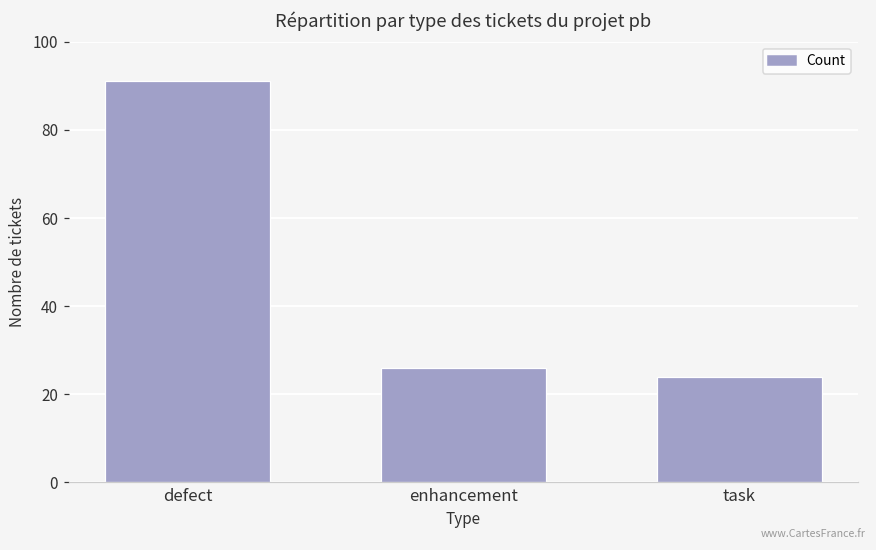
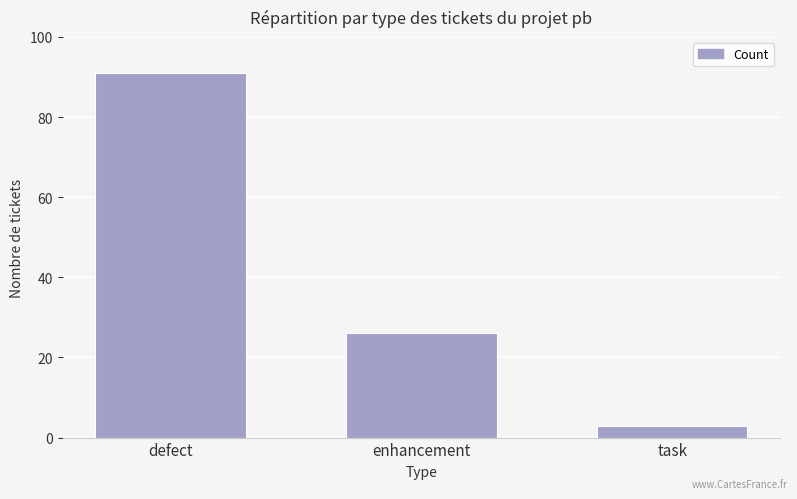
task: 24 -> 3
